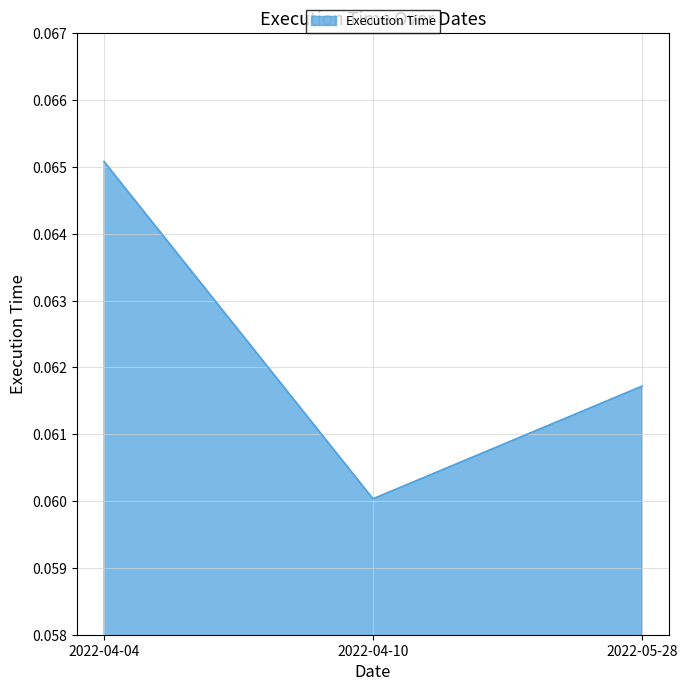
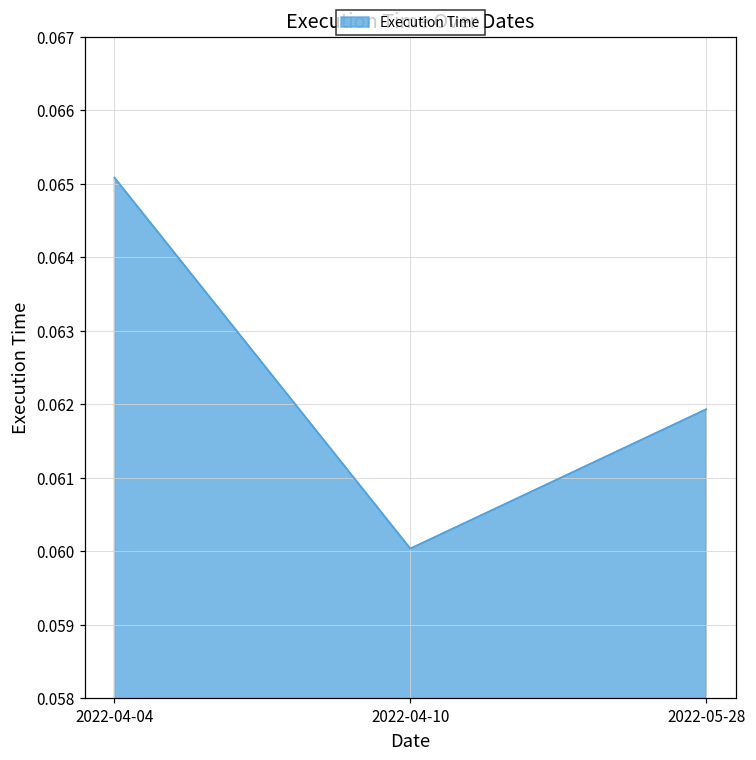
2022-05-28: 0.0617 -> 0.0619
